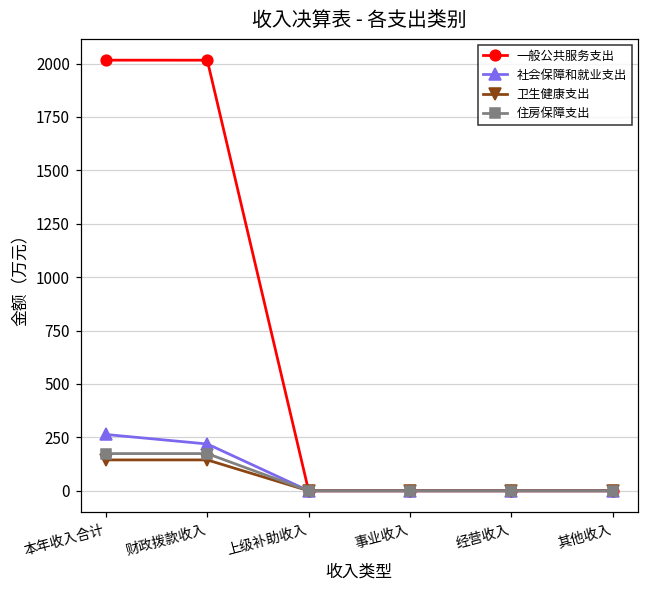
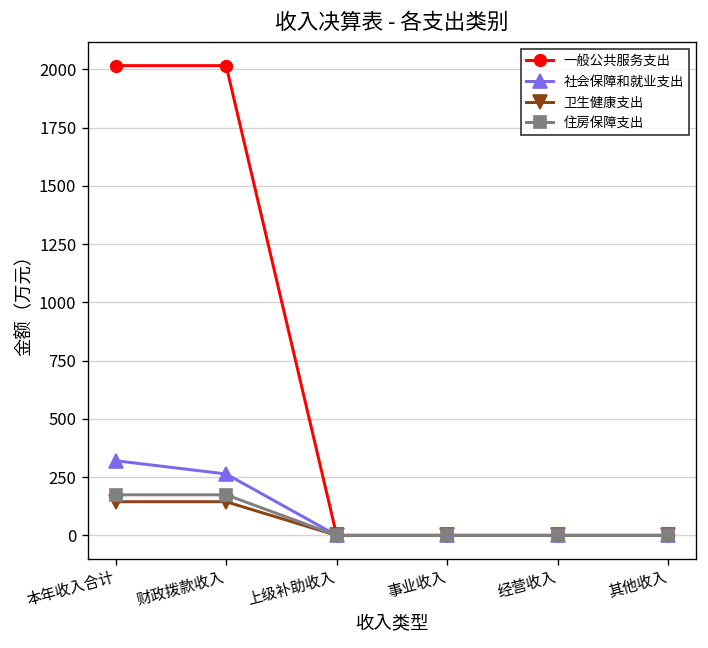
社会保障和就业支出, 本年收入合计: 260 -> 320
社会保障和就业支出, 财政拨款收入: 220 -> 260
